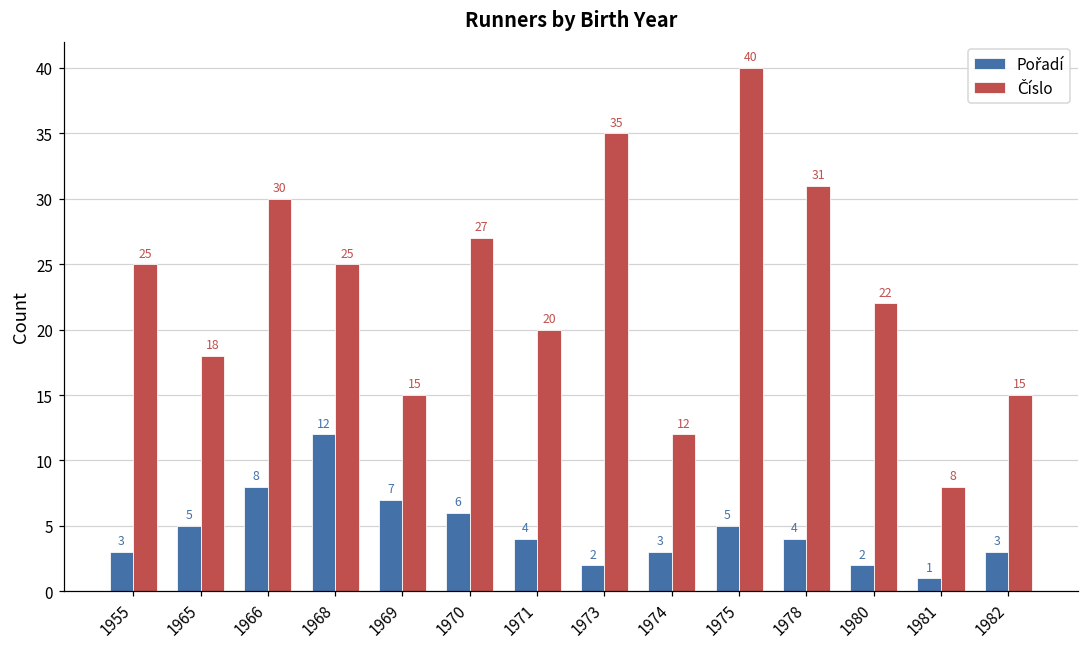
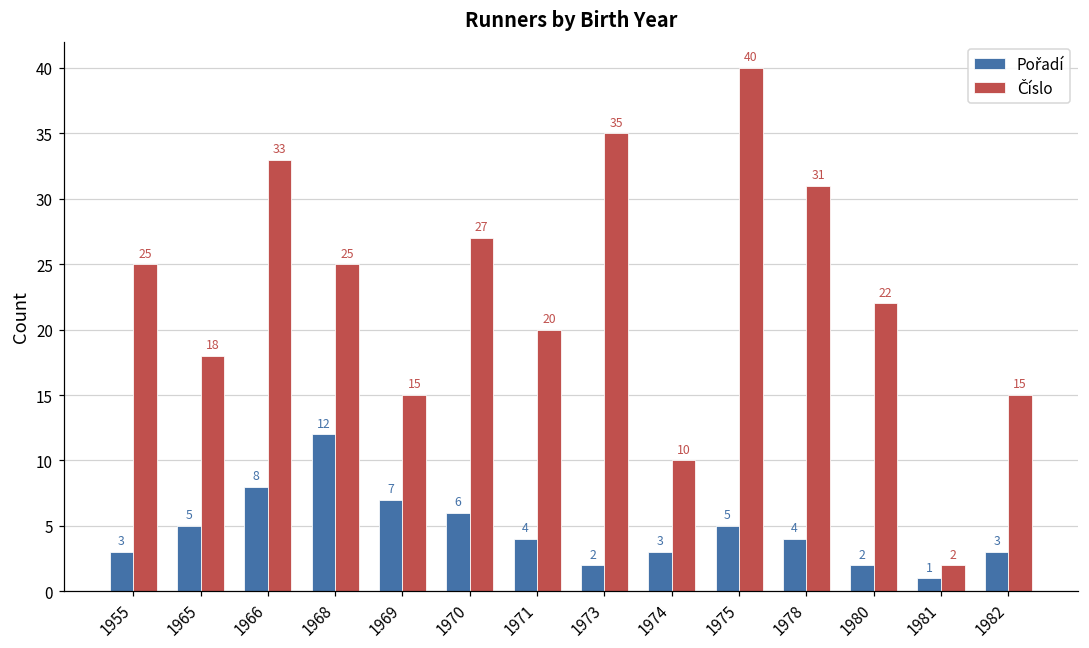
Číslo, 1966: 30 -> 33
Číslo, 1974: 12 -> 10
Číslo, 1981: 8 -> 2
